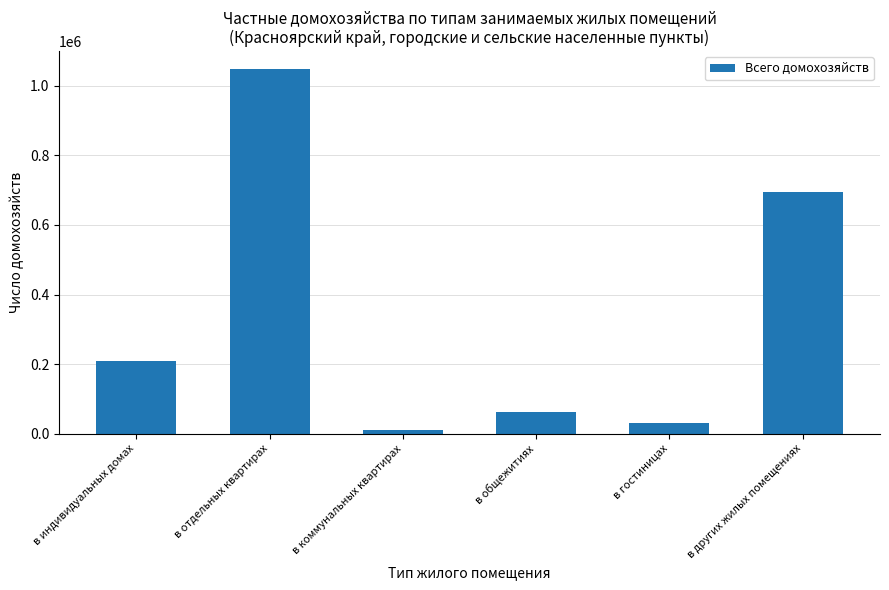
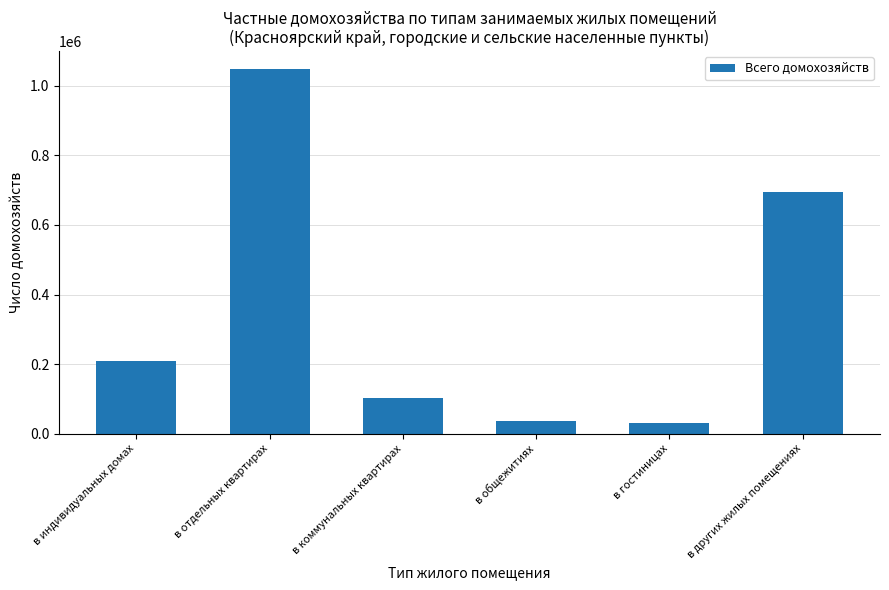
в коммунальных квартирах: 10000 -> 100000
в общежитиях: 60000 -> 40000
